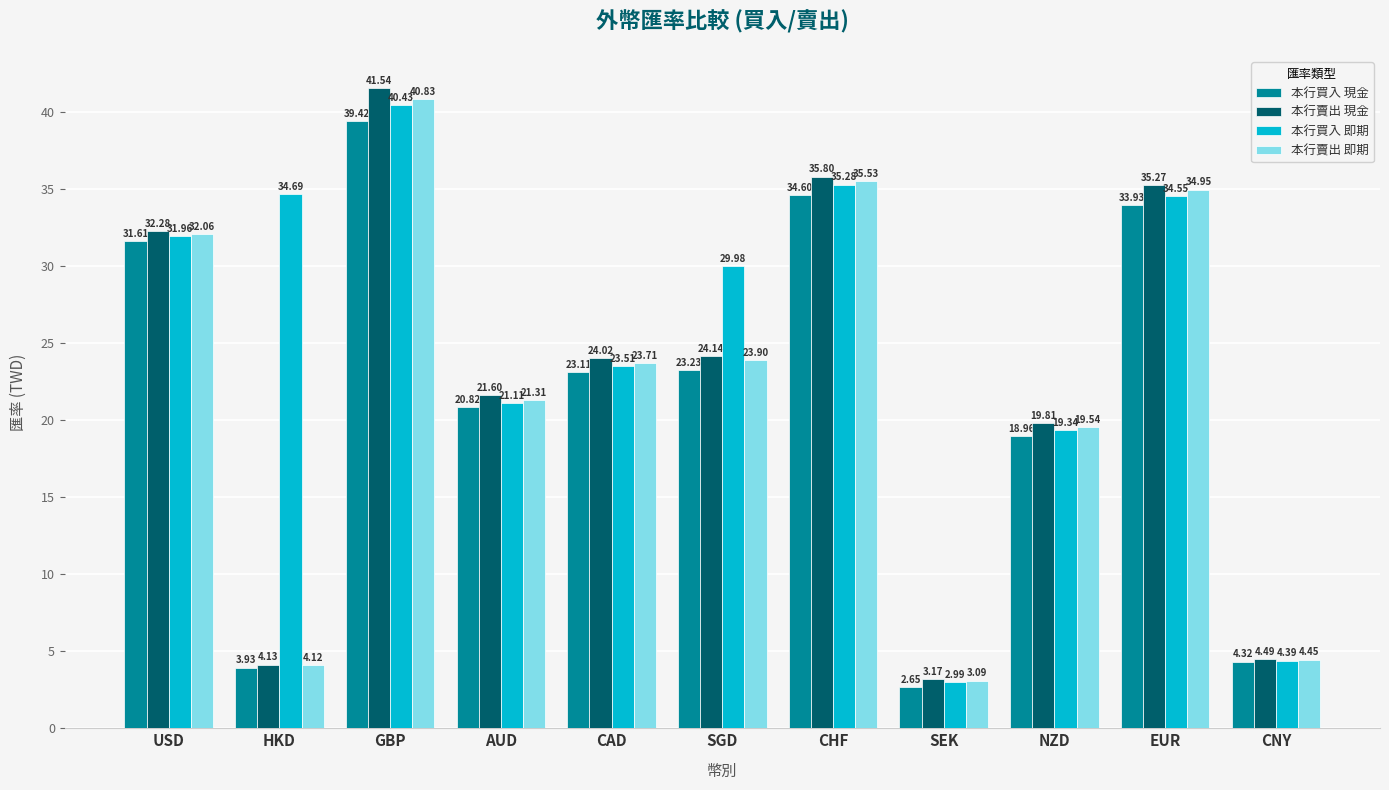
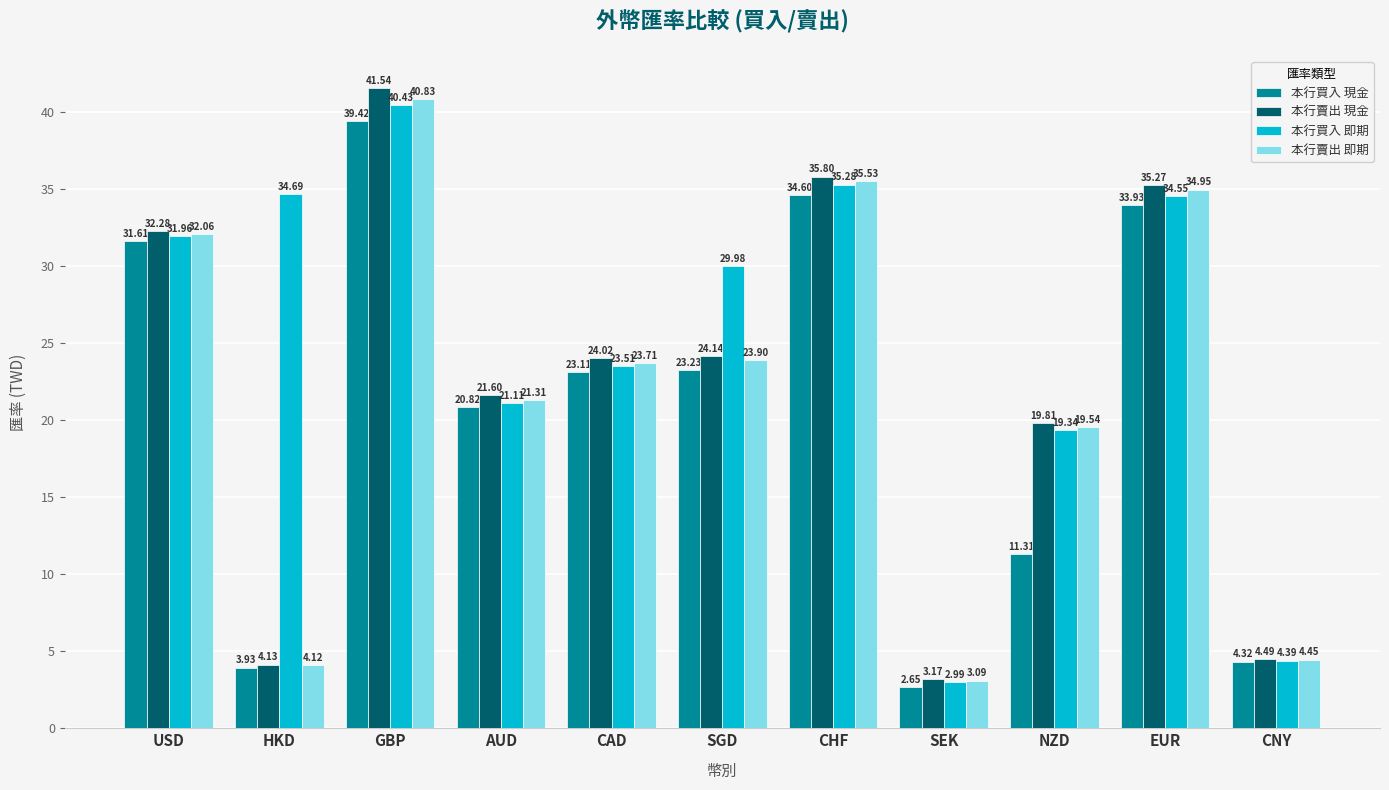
本行買入 現金, NZD: 18.96 -> 11.31
